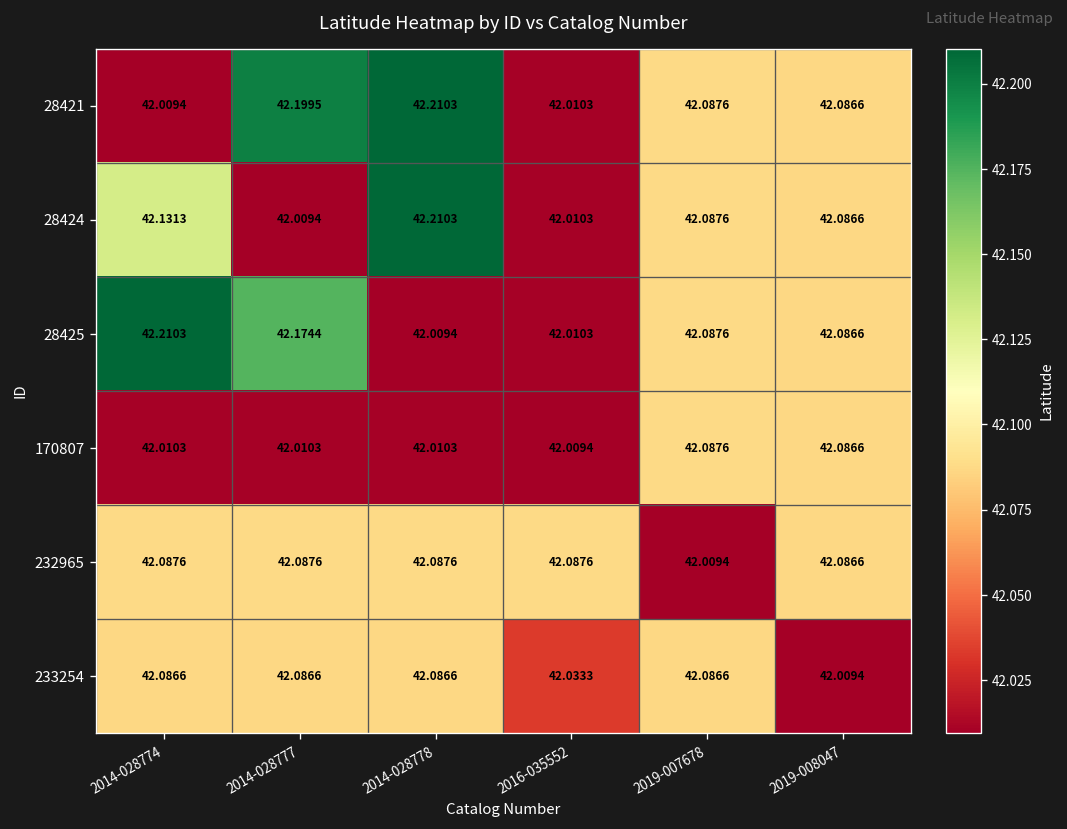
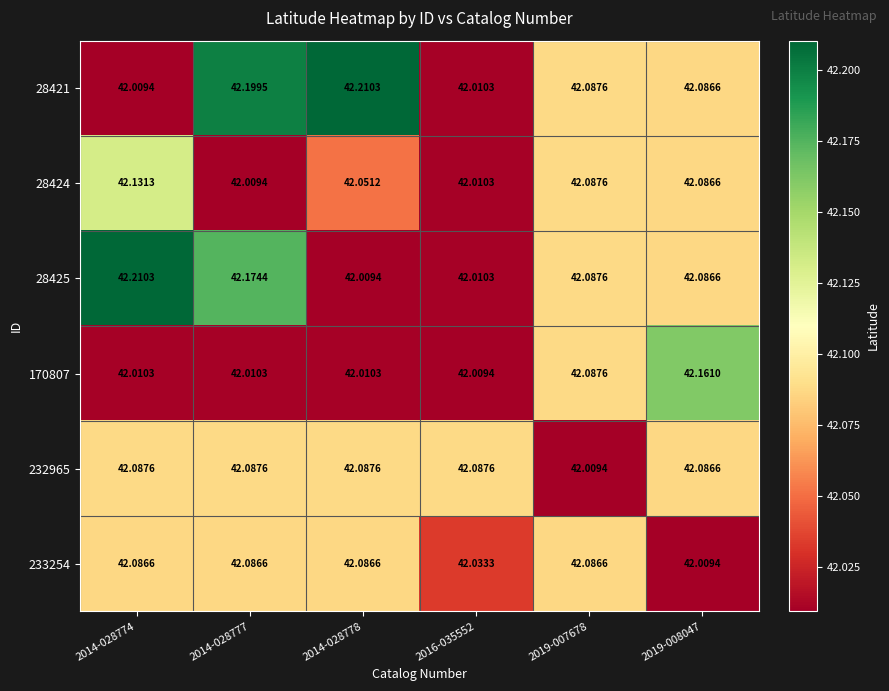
28424, 2014-028778: 42.2103 -> 42.0512
170807, 2019-008047: 42.0866 -> 42.1610
